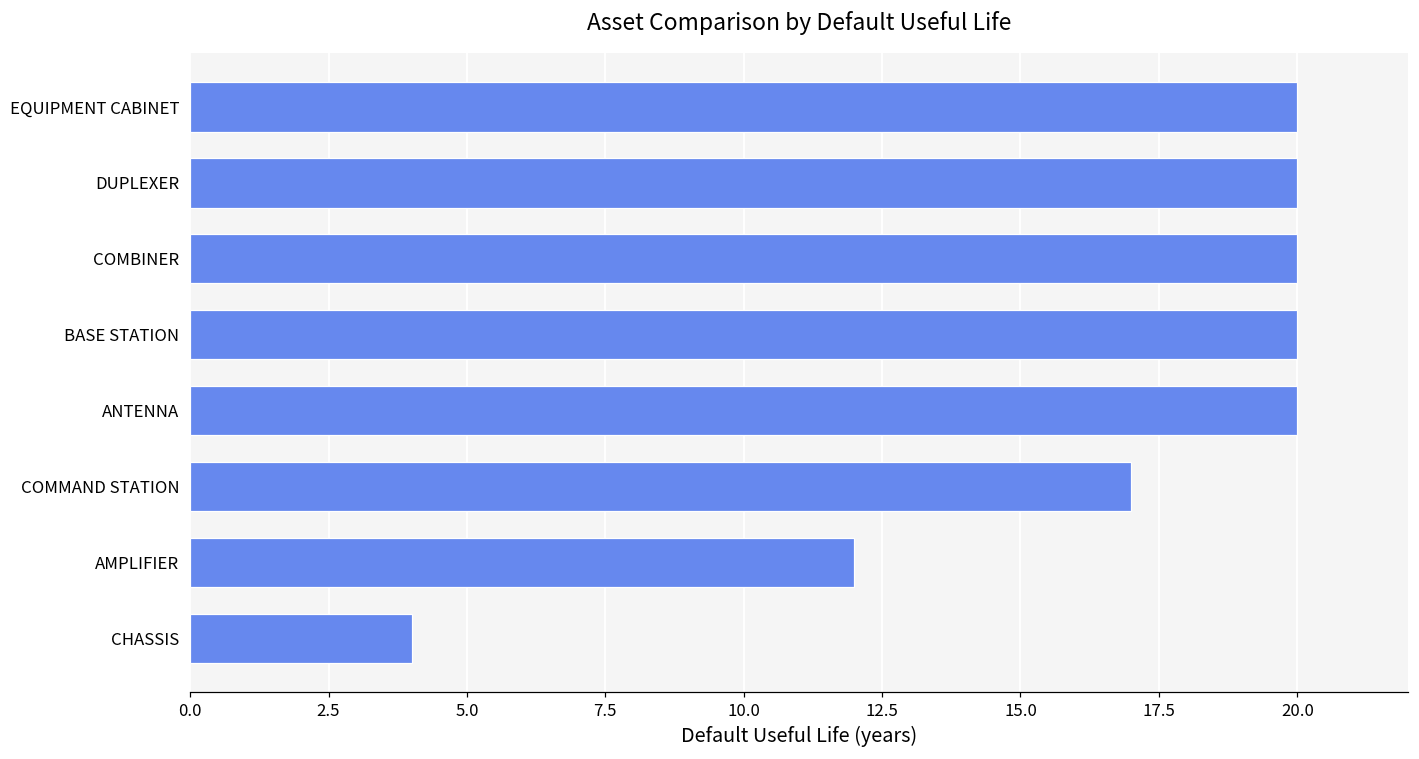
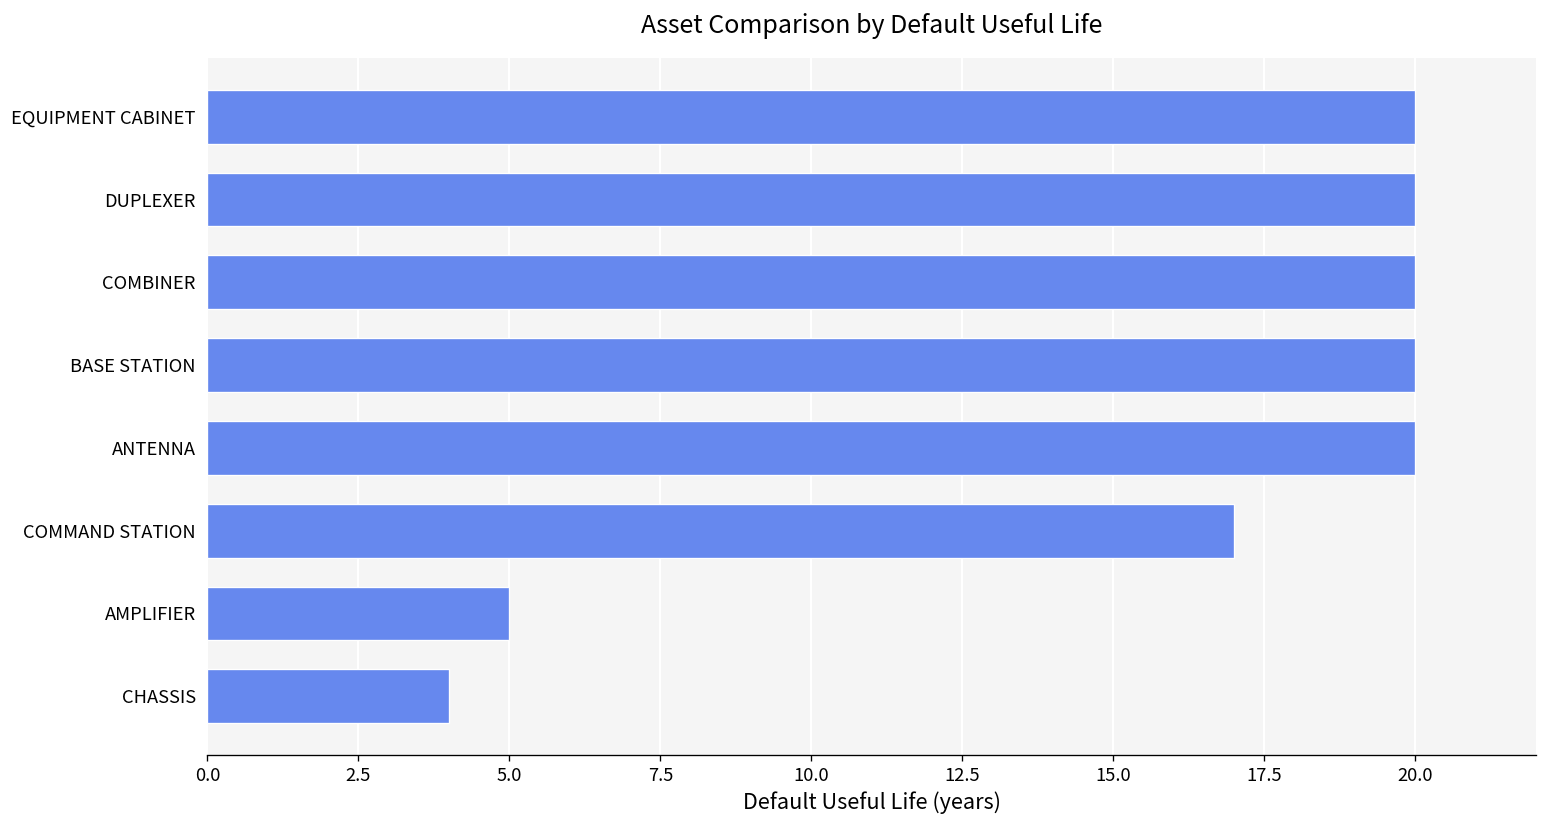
AMPLIFIER: 12 -> 5
